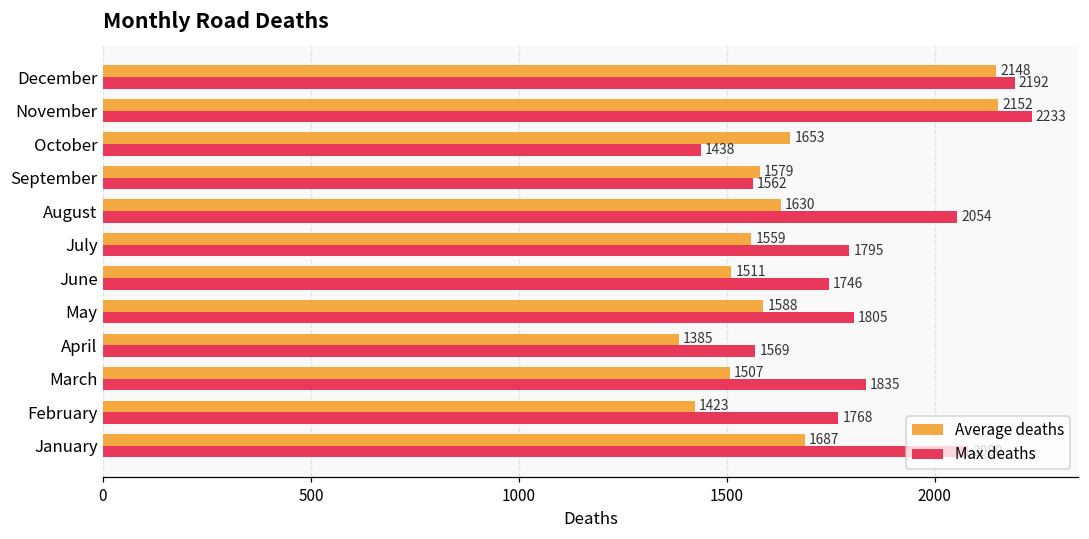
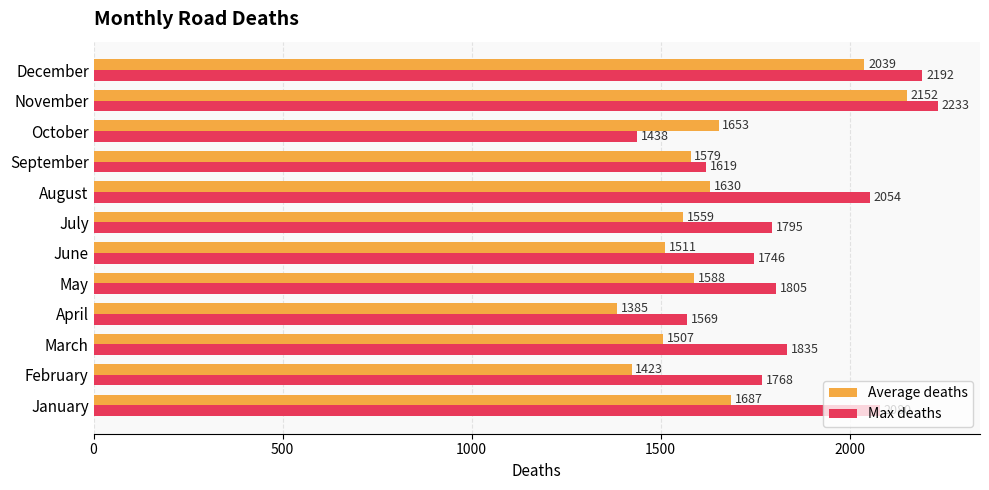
Average deaths, December: 2148 -> 2039
Max deaths, September: 1562 -> 1619
